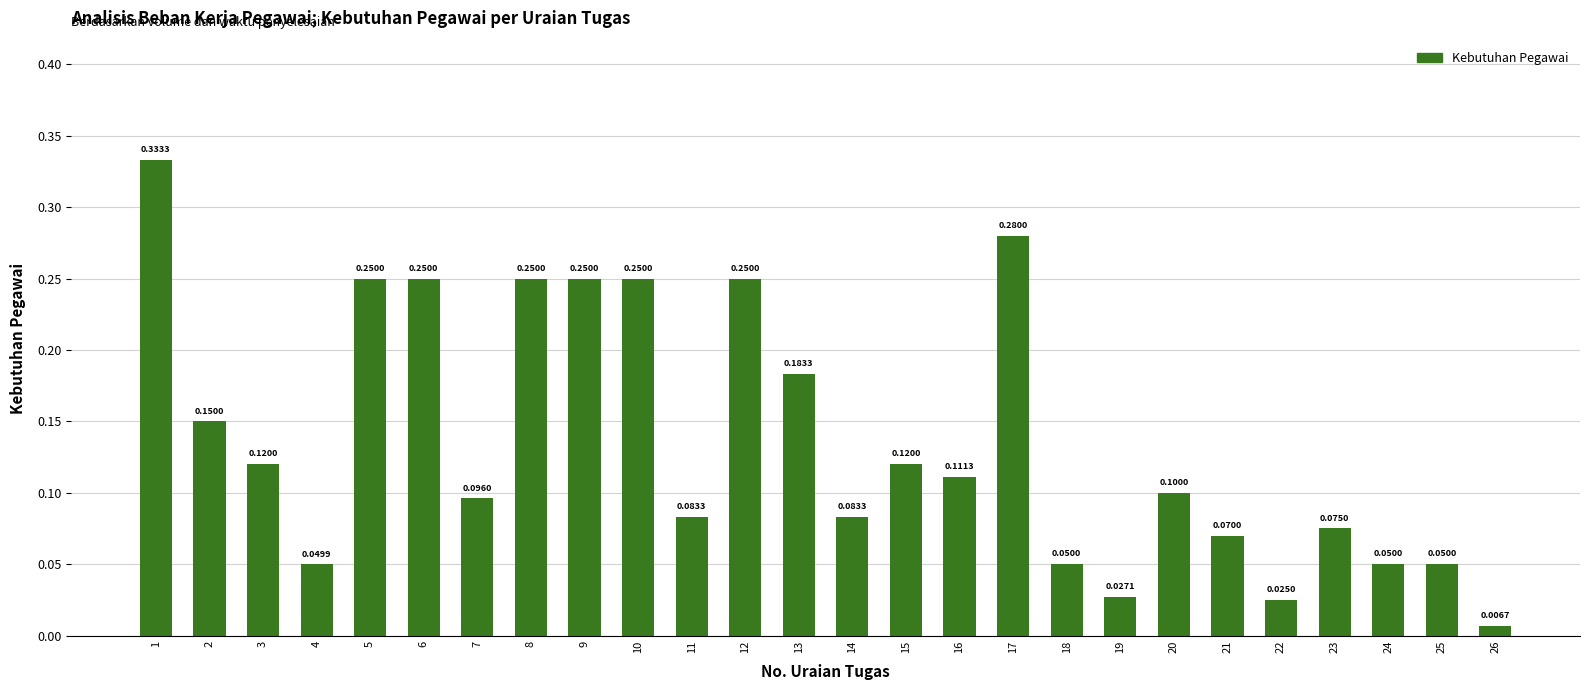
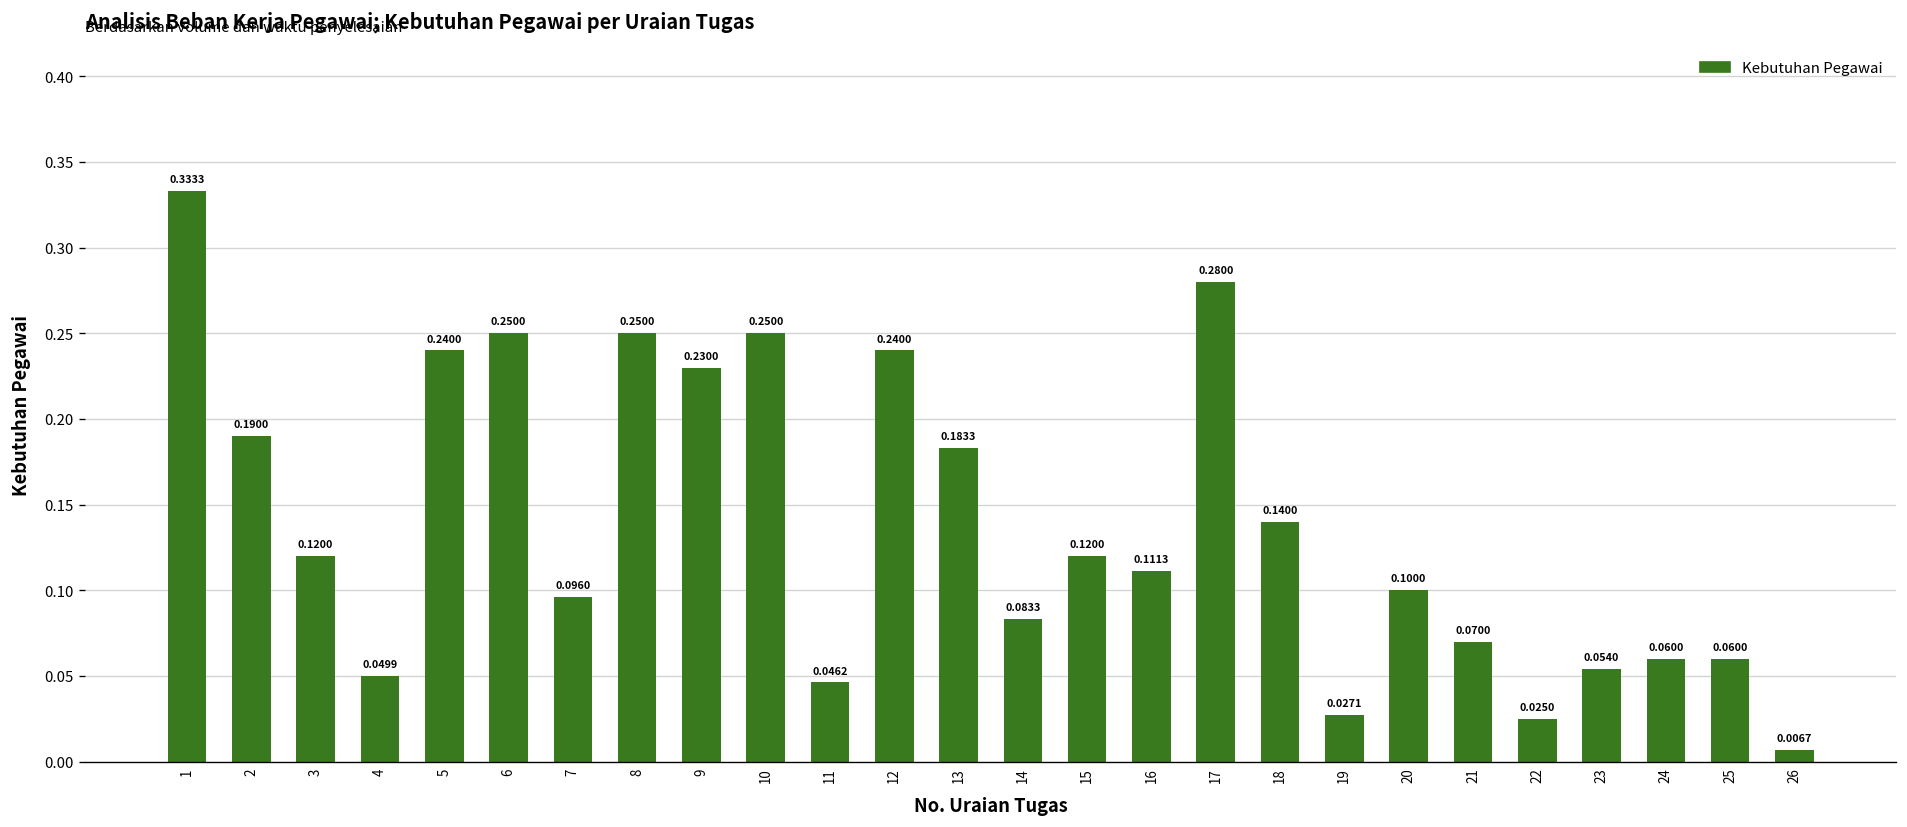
2: 0.1500 -> 0.1900
5: 0.2500 -> 0.2400
9: 0.2500 -> 0.2300
11: 0.0833 -> 0.0462
12: 0.2500 -> 0.2400
18: 0.0500 -> 0.1400
23: 0.0750 -> 0.0540
24: 0.0500 -> 0.0600
25: 0.0500 -> 0.0600
